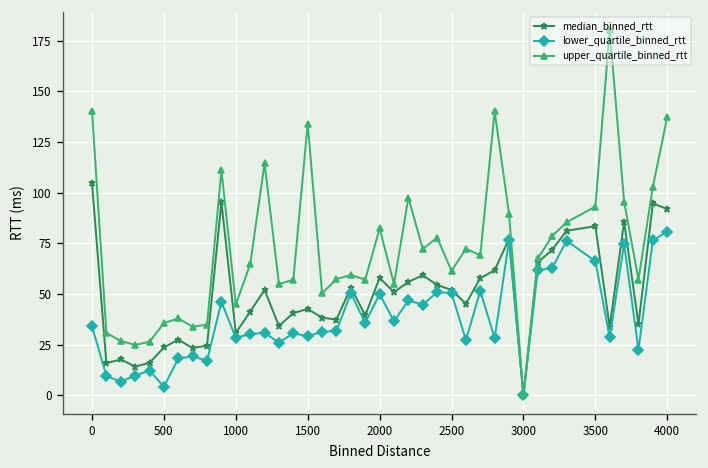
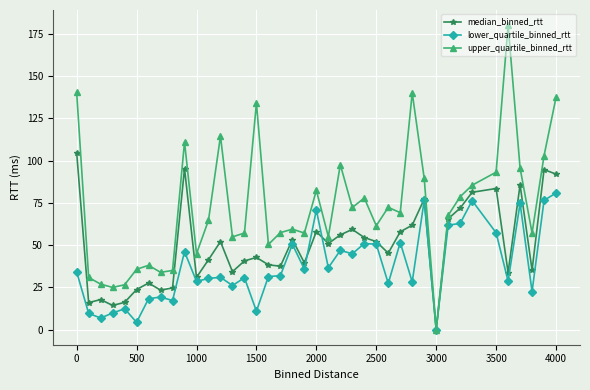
lower_quartile_binned_rtt, 1500: 29 -> 11
lower_quartile_binned_rtt, 2000: 50 -> 71
lower_quartile_binned_rtt, 3500: 66 -> 57
